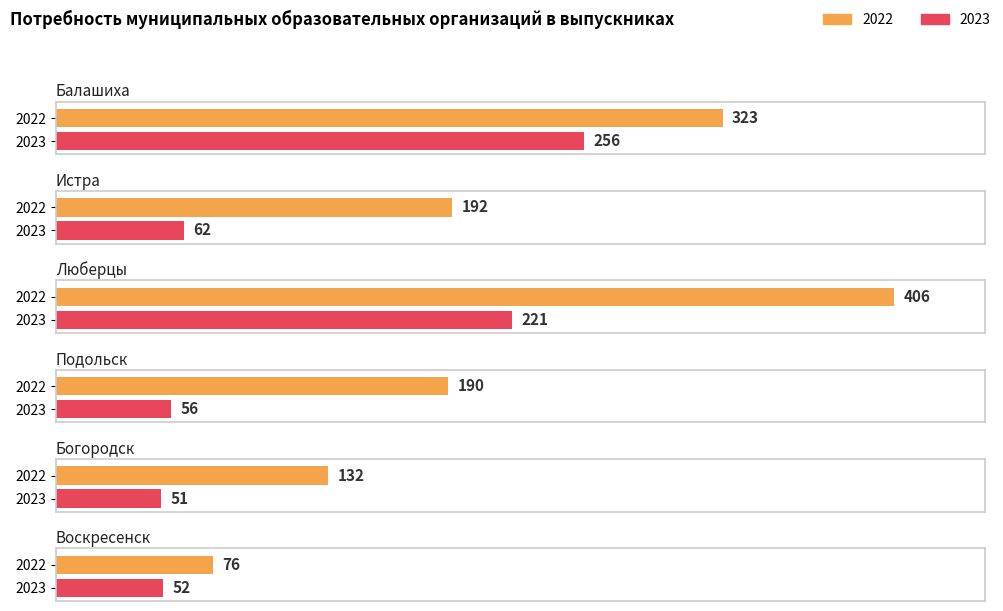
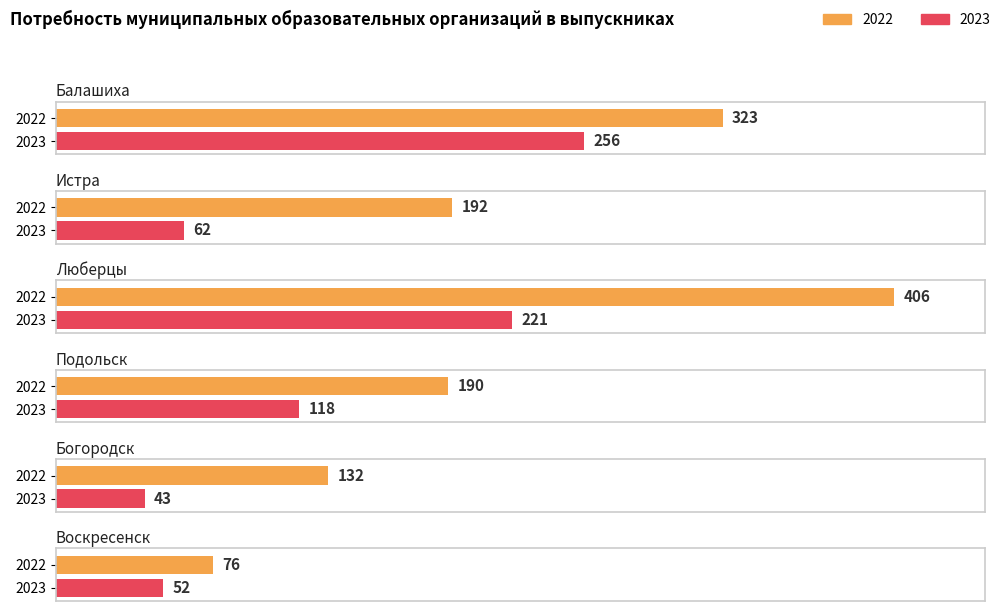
Подольск, 2023: 56 -> 118
Богородск, 2023: 51 -> 43
